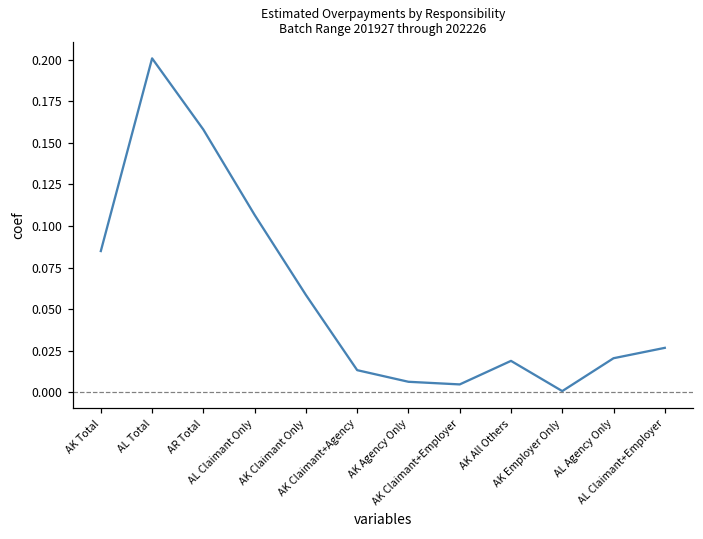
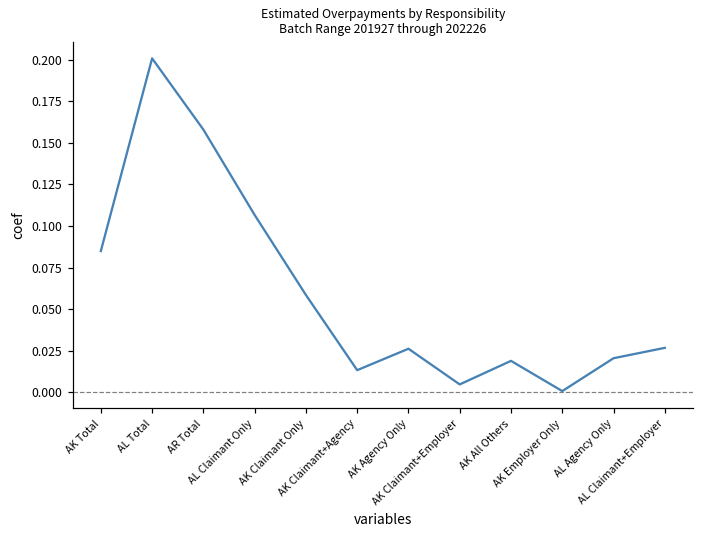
AK Agency Only: 0.006 -> 0.026
